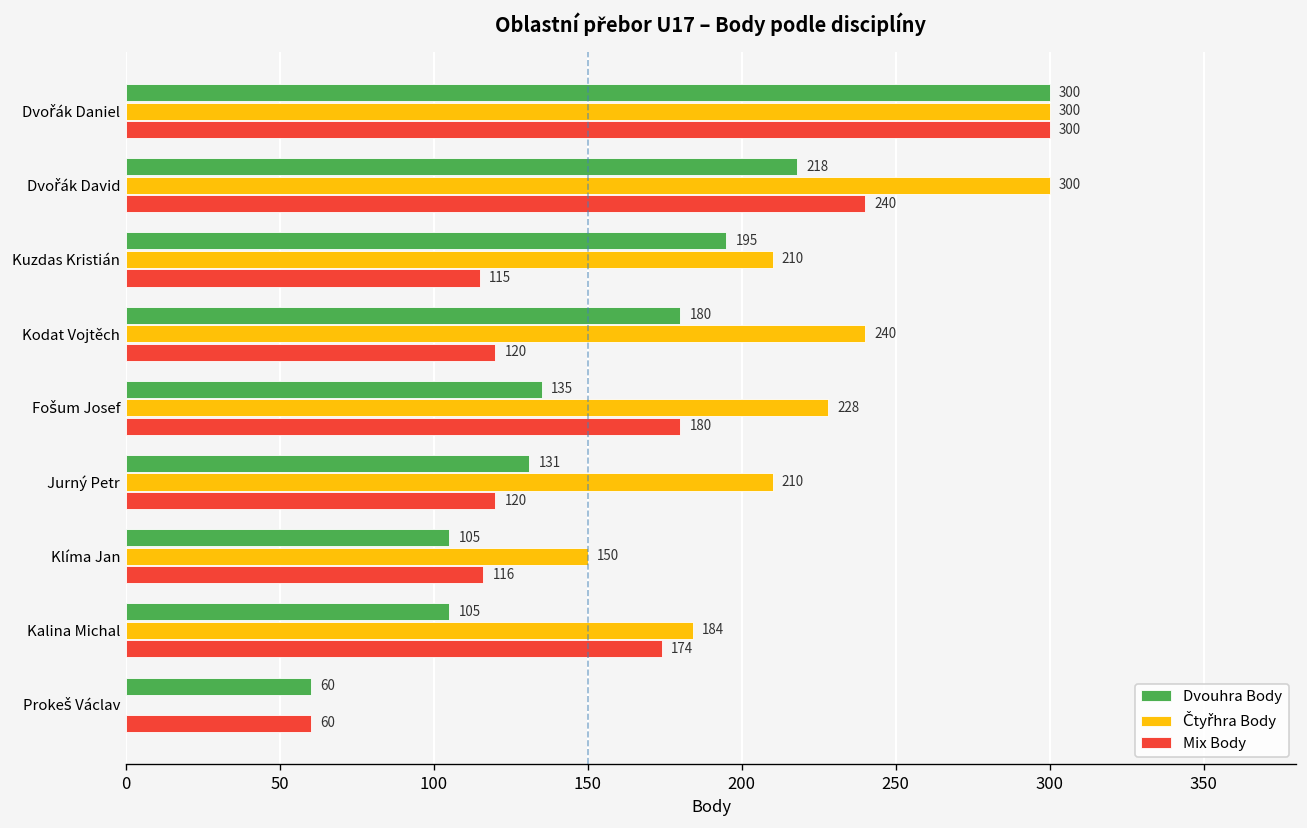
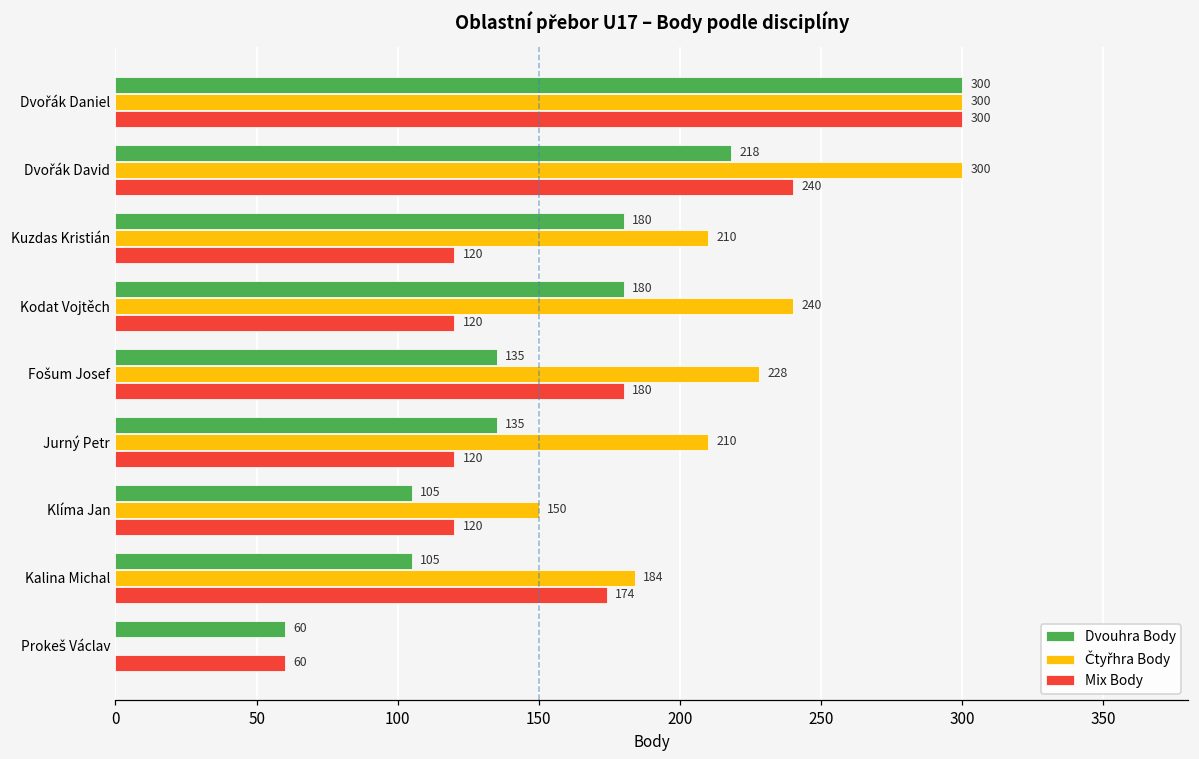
Dvouhra Body, Kuzdas Kristián: 195 -> 180
Mix Body, Kuzdas Kristián: 115 -> 120
Dvouhra Body, Jurný Petr: 131 -> 135
Mix Body, Klíma Jan: 116 -> 120
